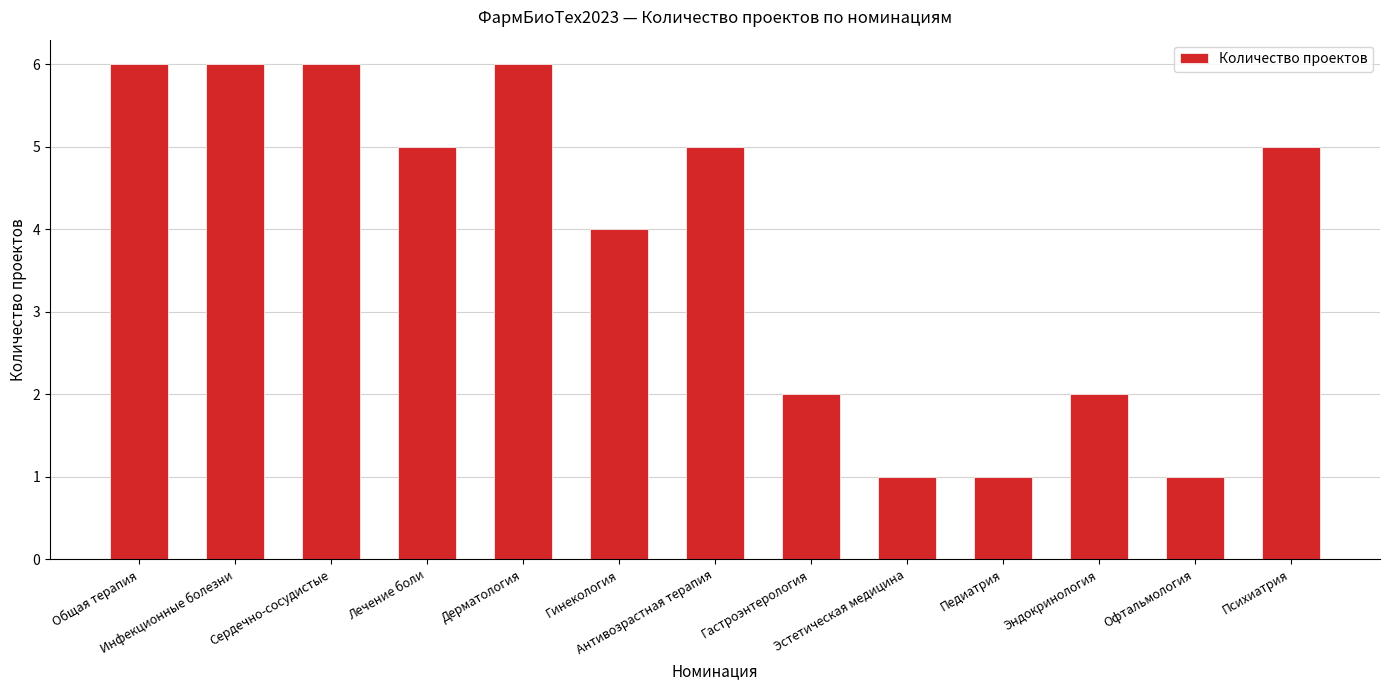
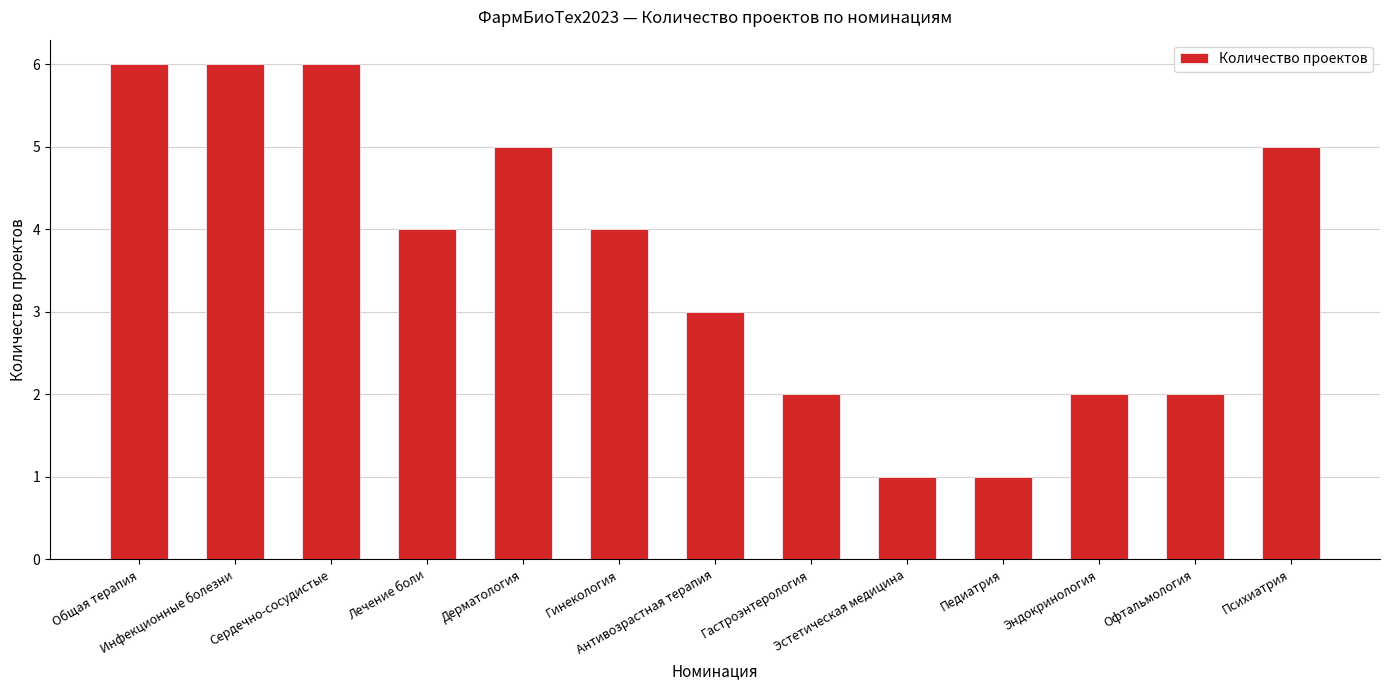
Лечение боли: 5 -> 4
Дерматология: 6 -> 5
Антивозрастная терапия: 5 -> 3
Офтальмология: 1 -> 2
